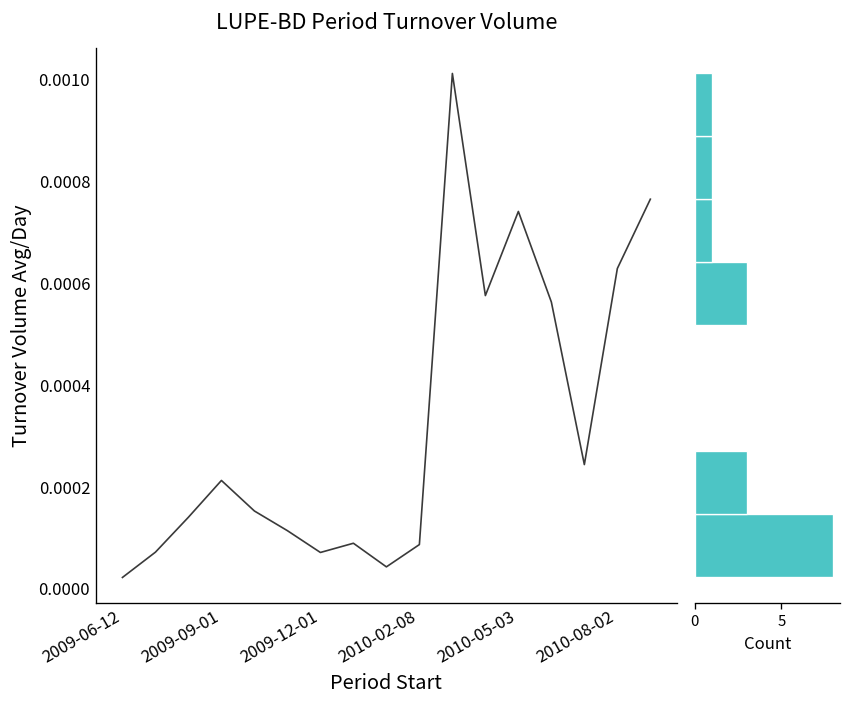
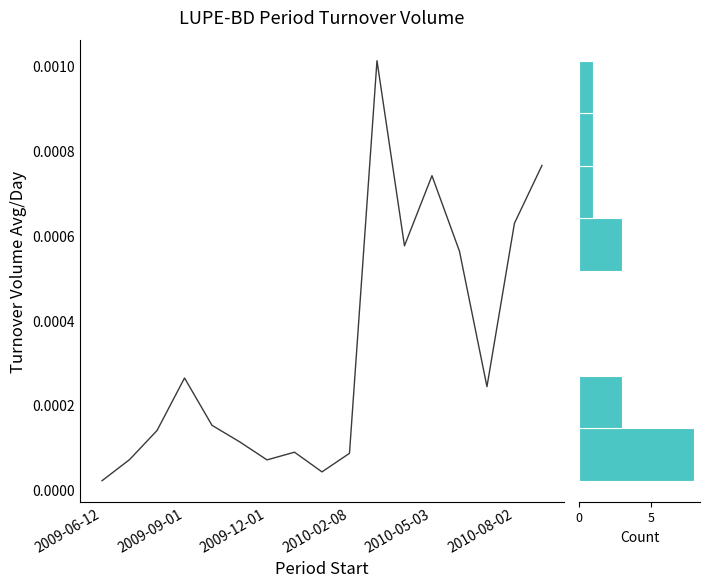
LUPE-BD Period Turnover Volume, 2009-09-01: 0.00021 -> 0.00026
